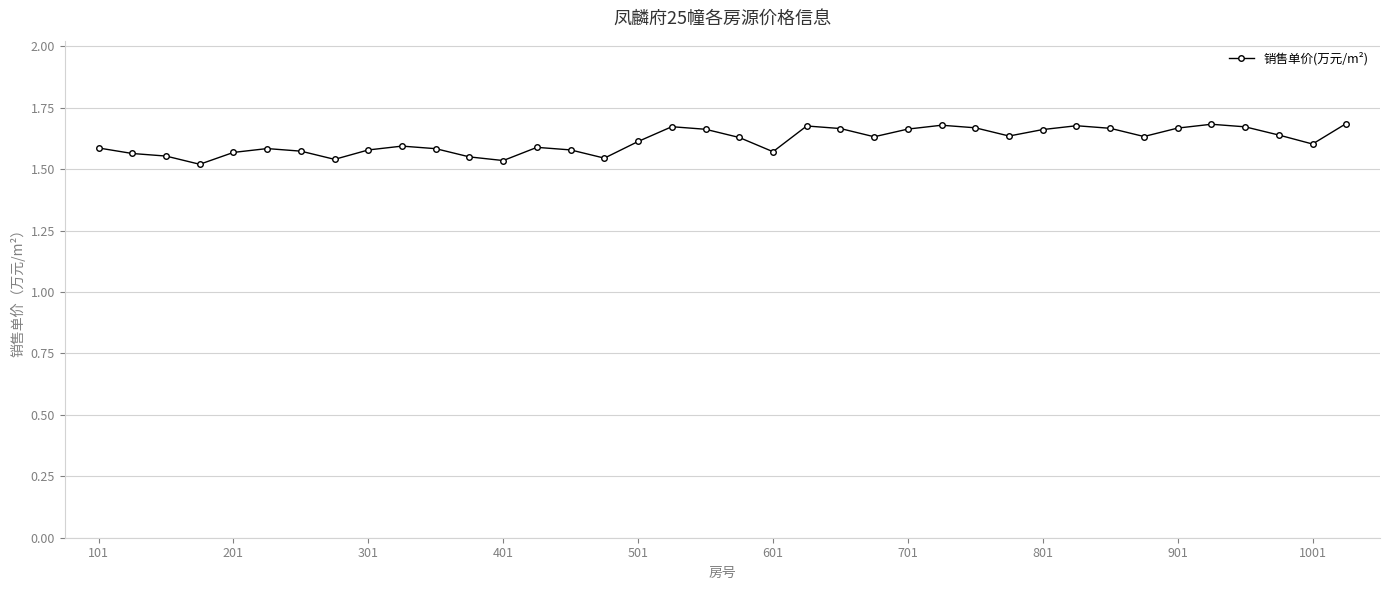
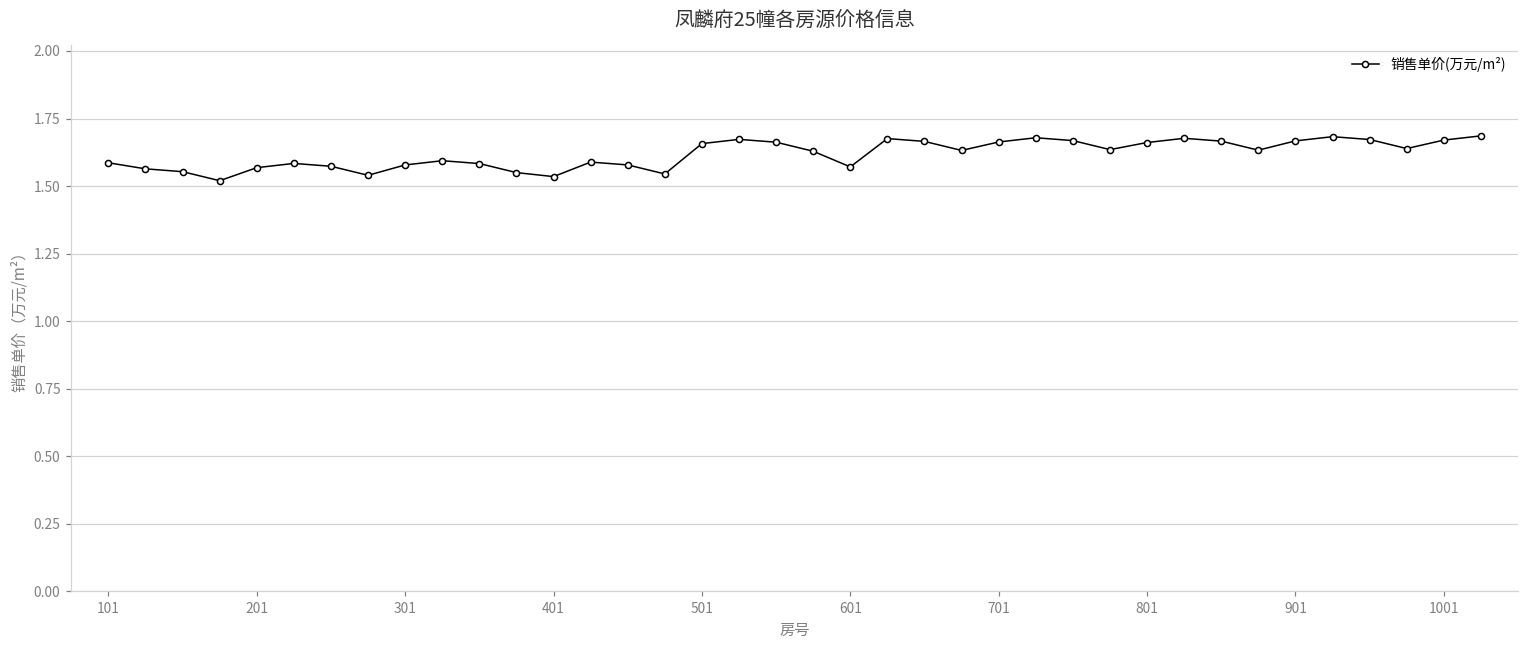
501: 1.61 -> 1.66
1001: 1.60 -> 1.67
